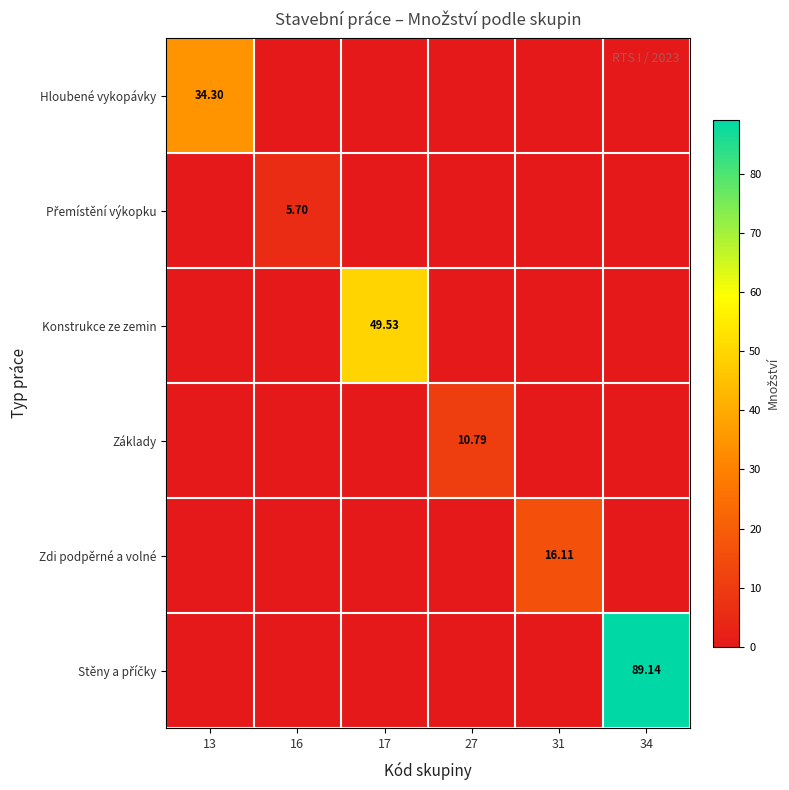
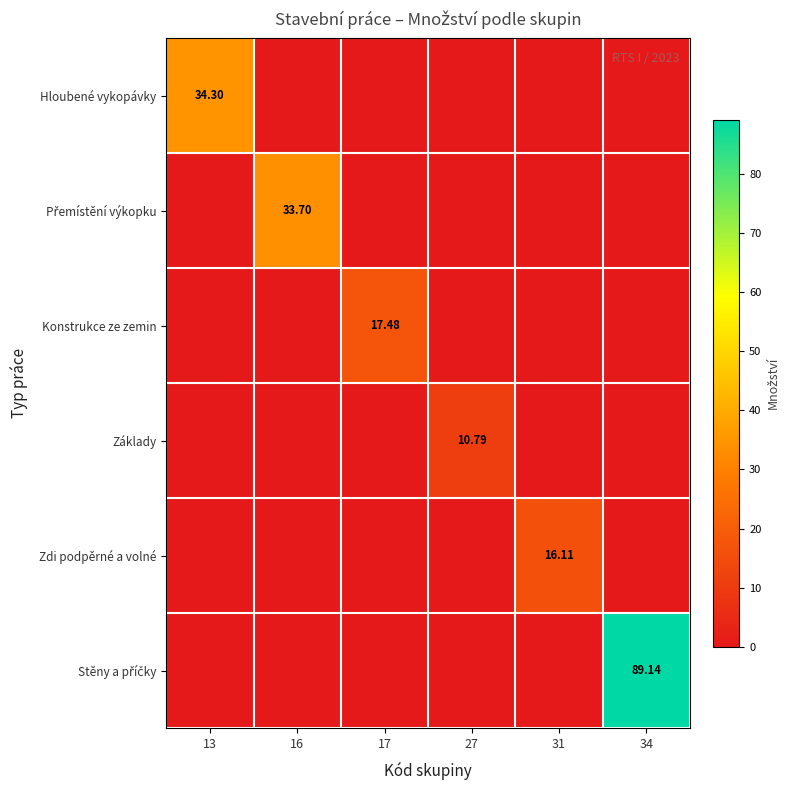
Přemístění výkopku, 16: 5.70 -> 33.70
Konstrukce ze zemin, 17: 49.53 -> 17.48
